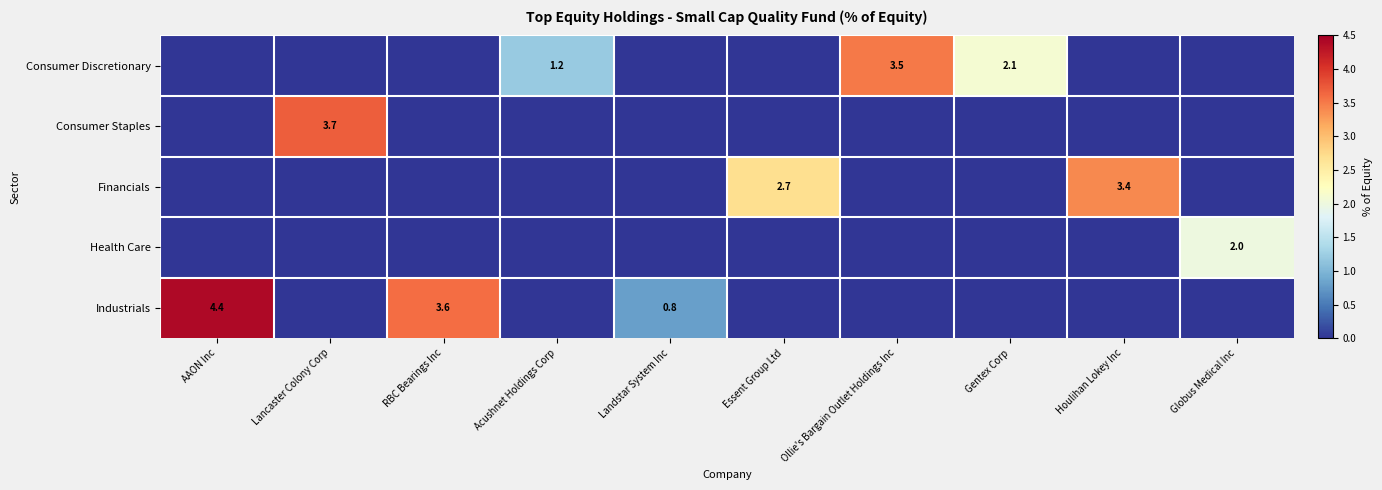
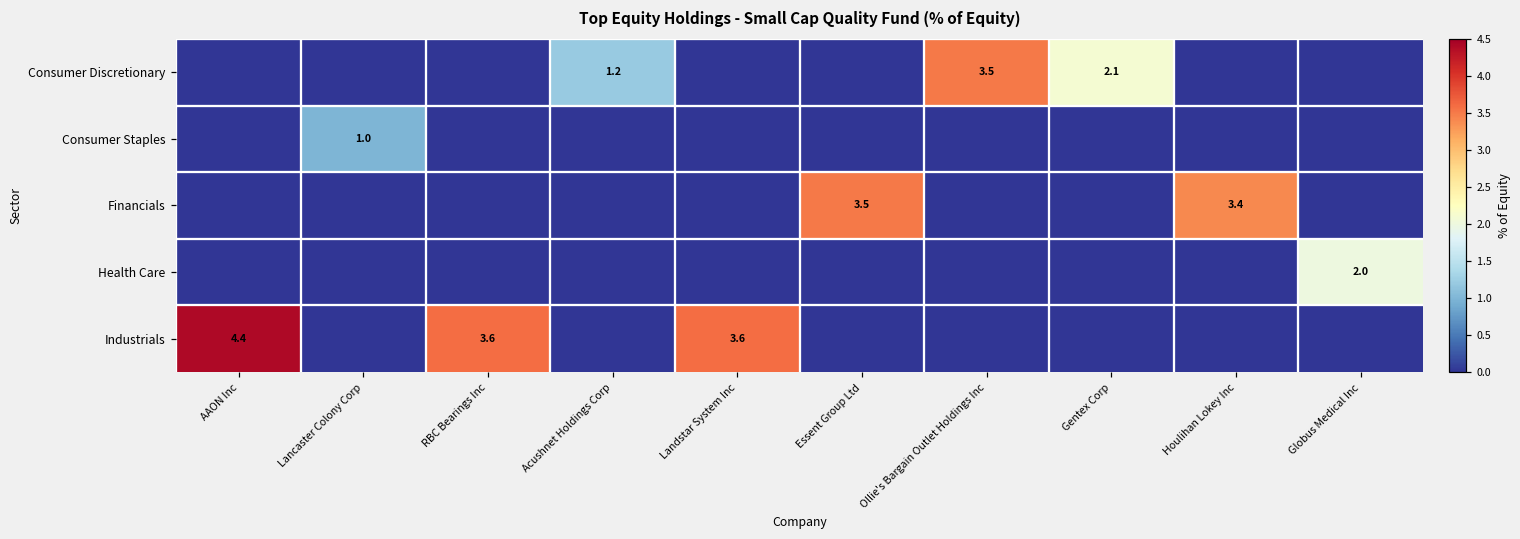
Consumer Staples, Lancaster Colony Corp: 3.7 -> 1.0
Financials, Essent Group Ltd: 2.7 -> 3.5
Industrials, Landstar System Inc: 0.8 -> 3.6
